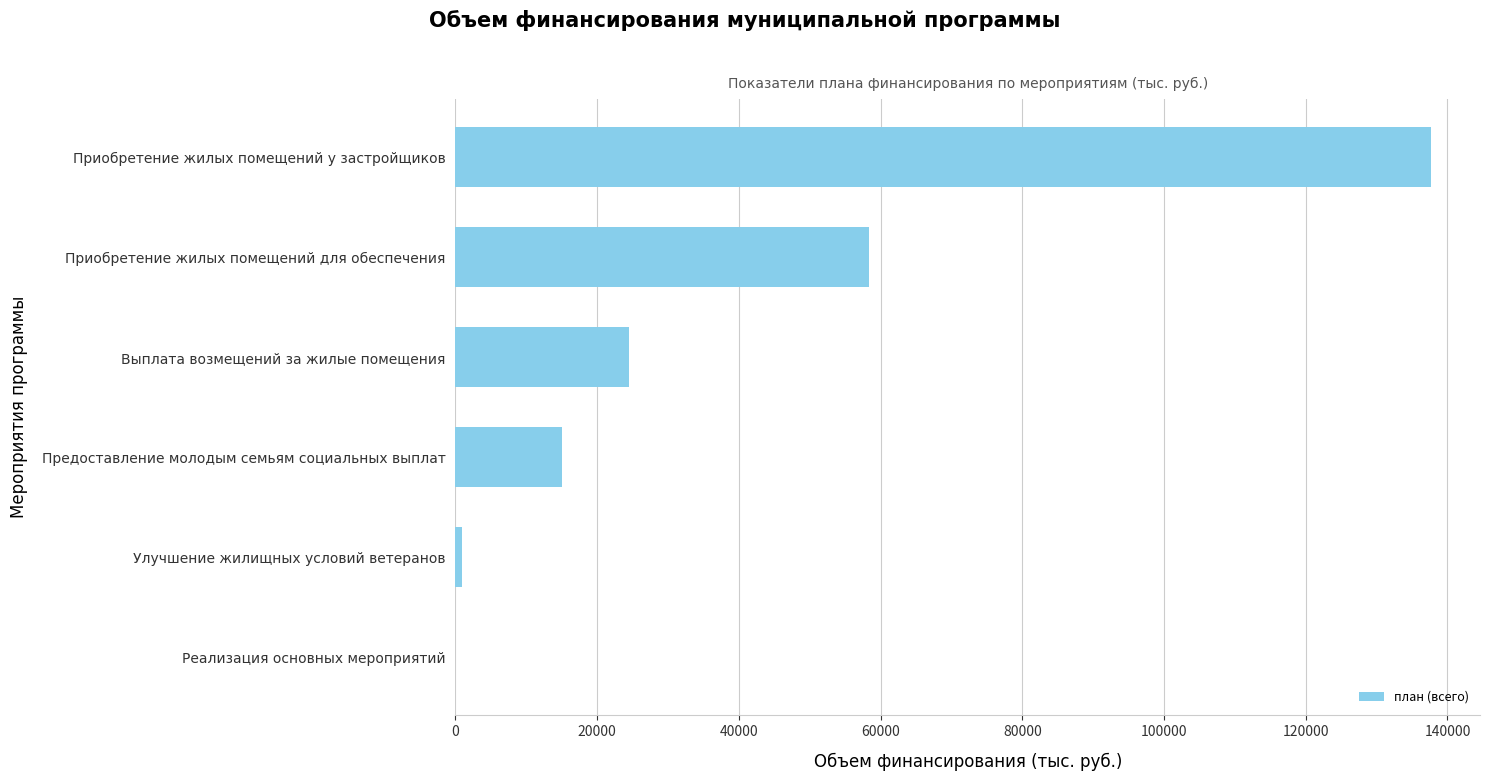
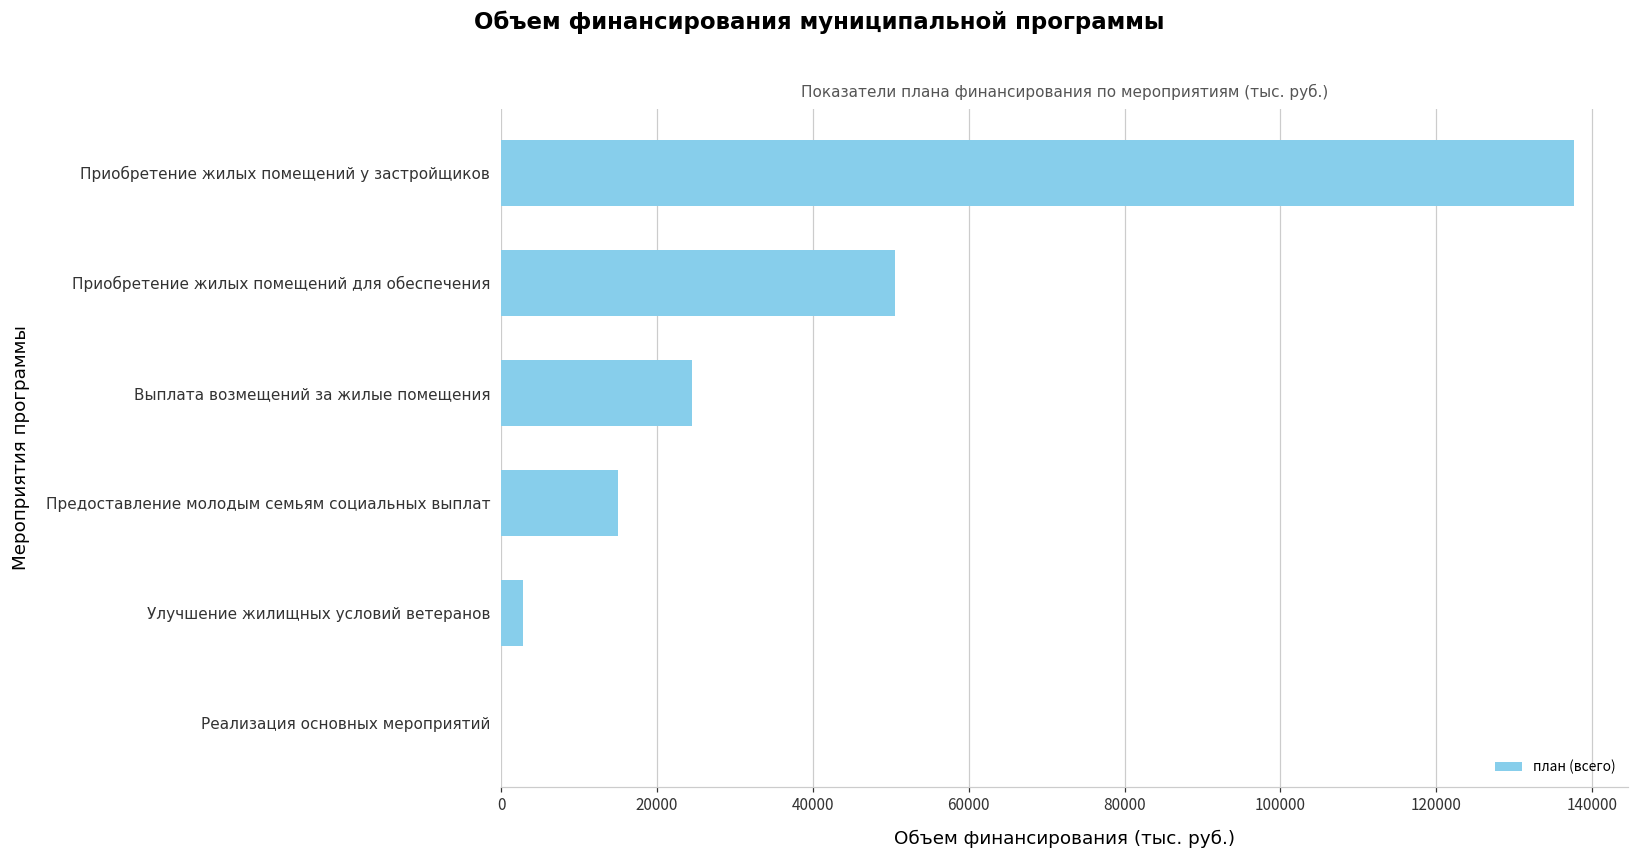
Приобретение жилых помещений для обеспечения: 58000 -> 51000
Улучшение жилищных условий ветеранов: 1000 -> 3000
